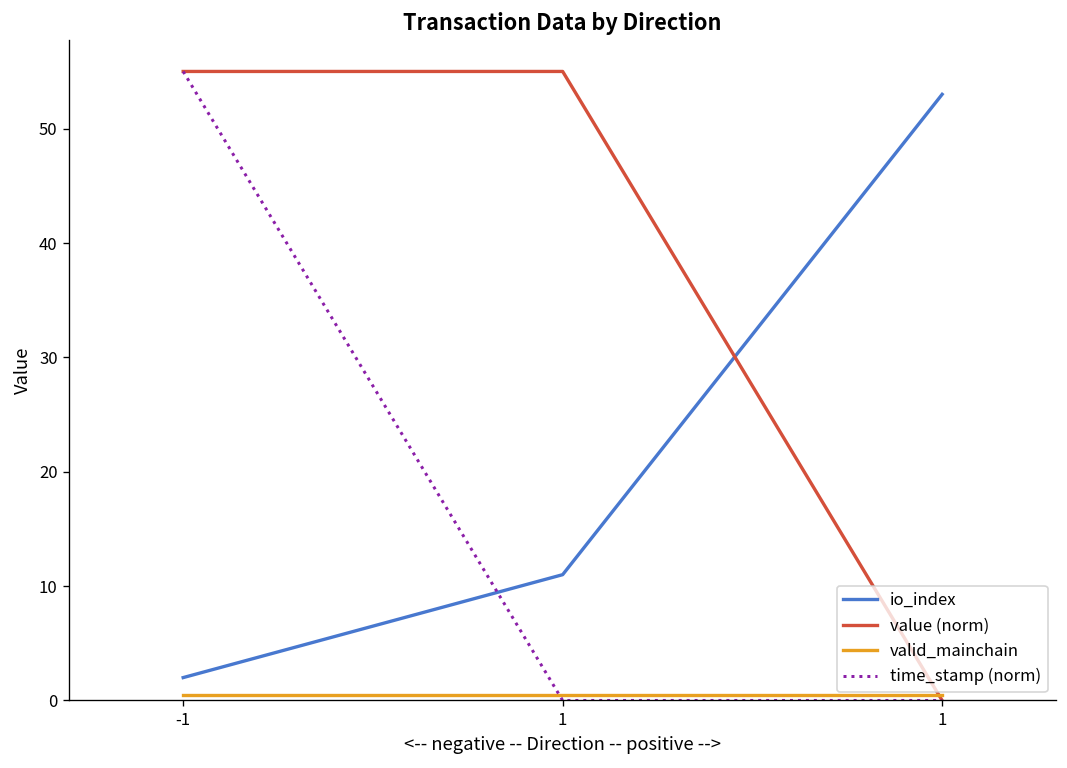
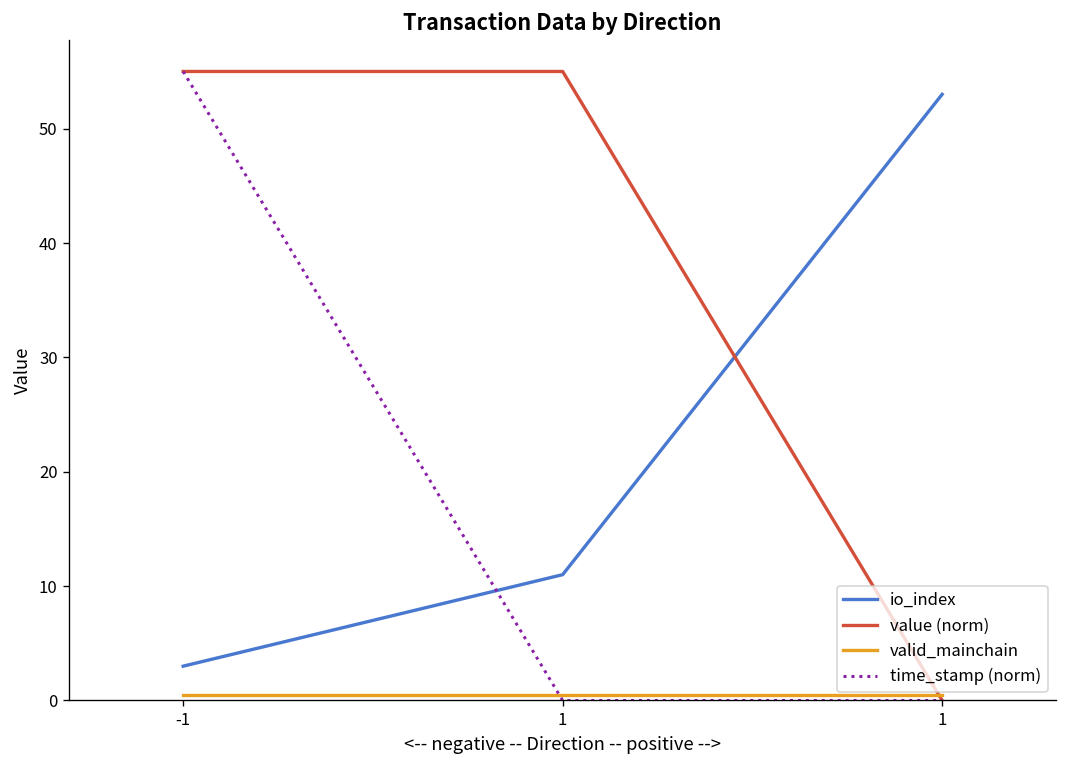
io_index, -1: 2 -> 3
